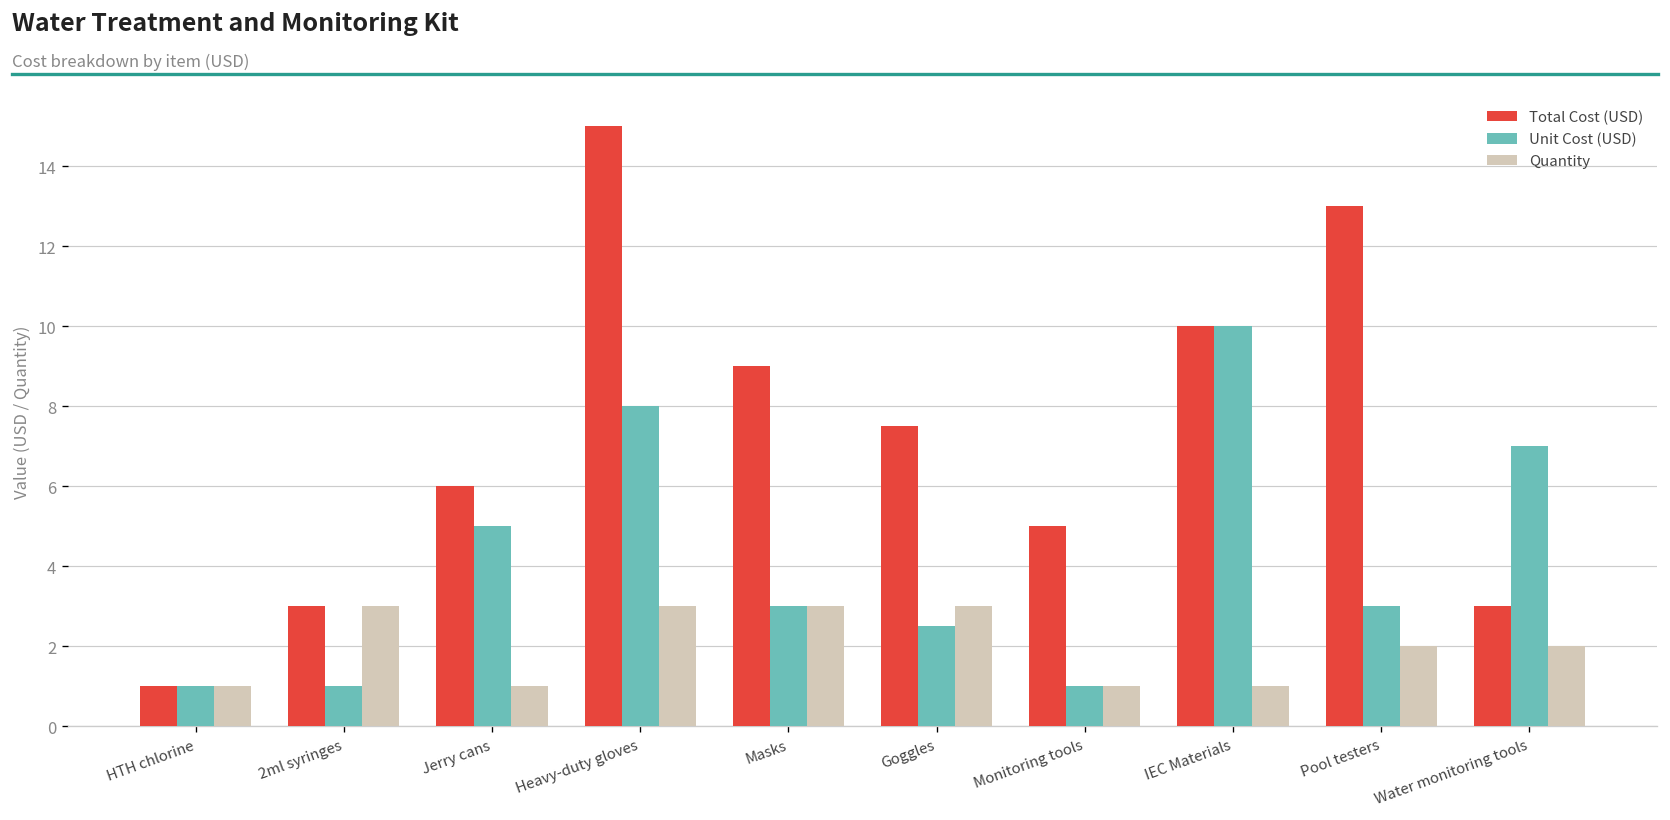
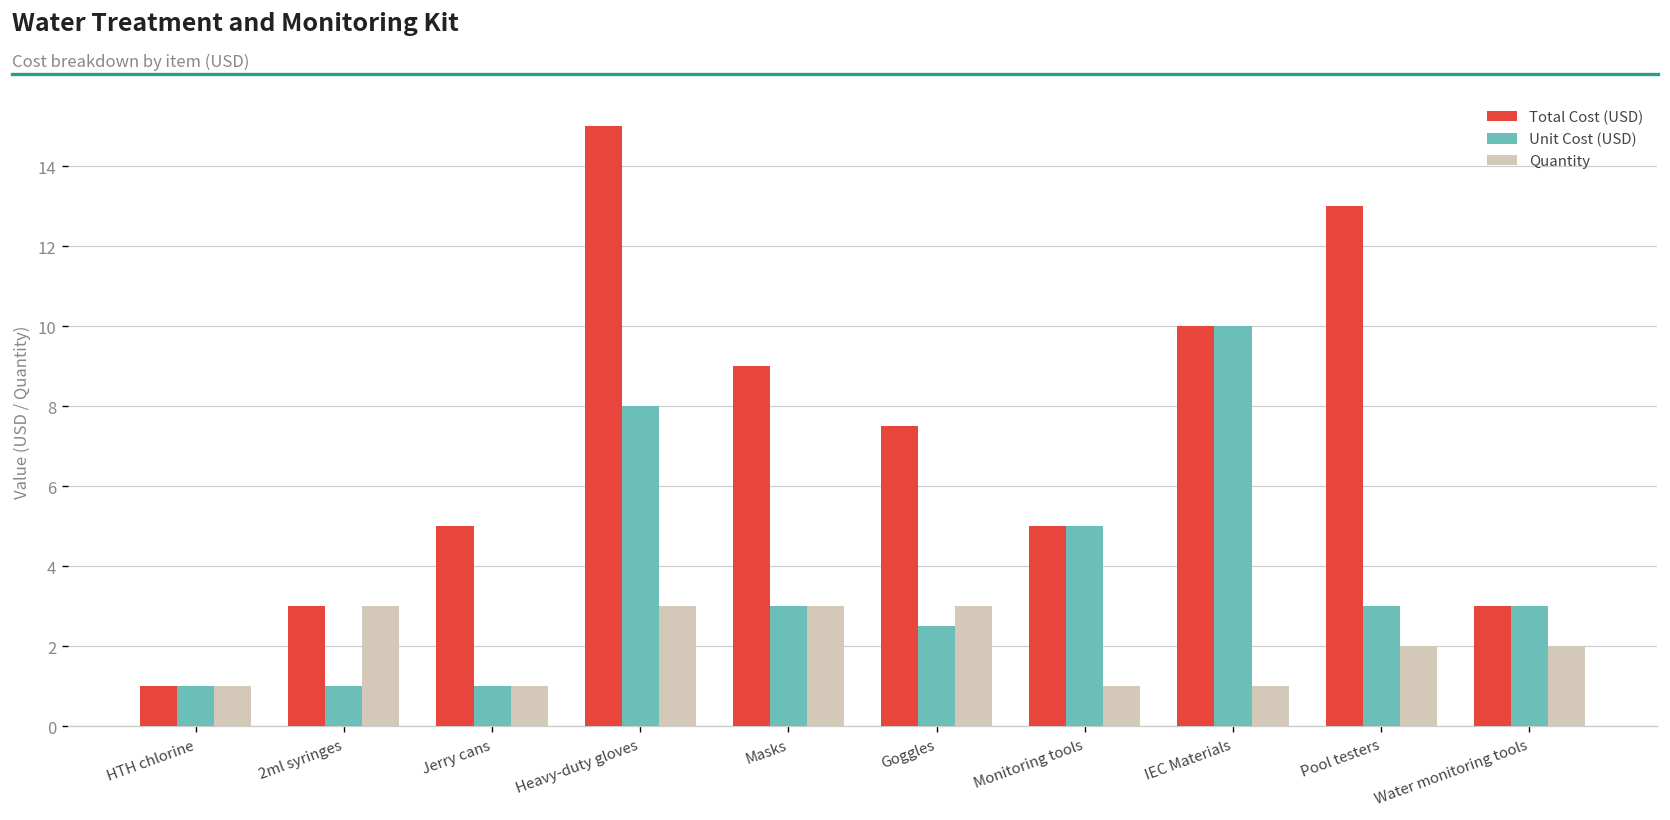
Total Cost (USD), Jerry cans: 6 -> 5
Unit Cost (USD), Jerry cans: 5 -> 1
Unit Cost (USD), Monitoring tools: 1 -> 5
Unit Cost (USD), Water monitoring tools: 7 -> 3
